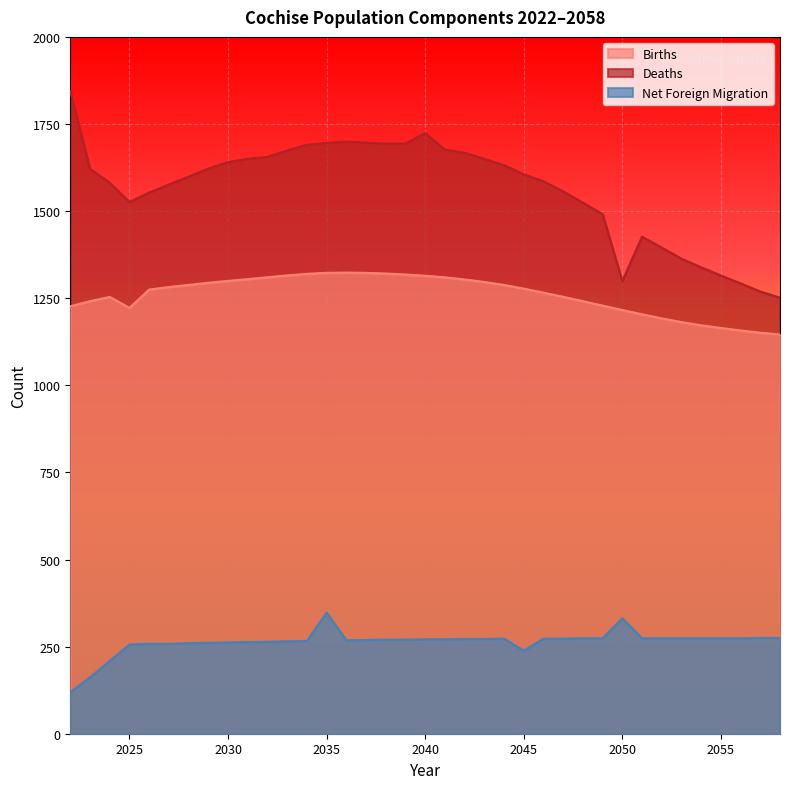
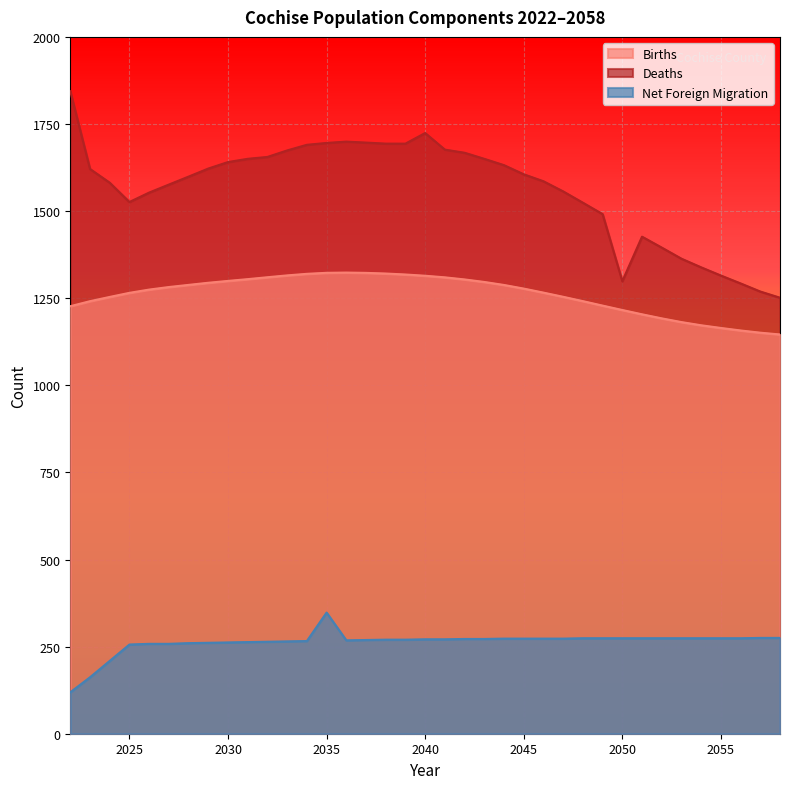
Births, 2025: 1220 -> 1270
Net Foreign Migration, 2045: 240 -> 270
Net Foreign Migration, 2050: 330 -> 270
